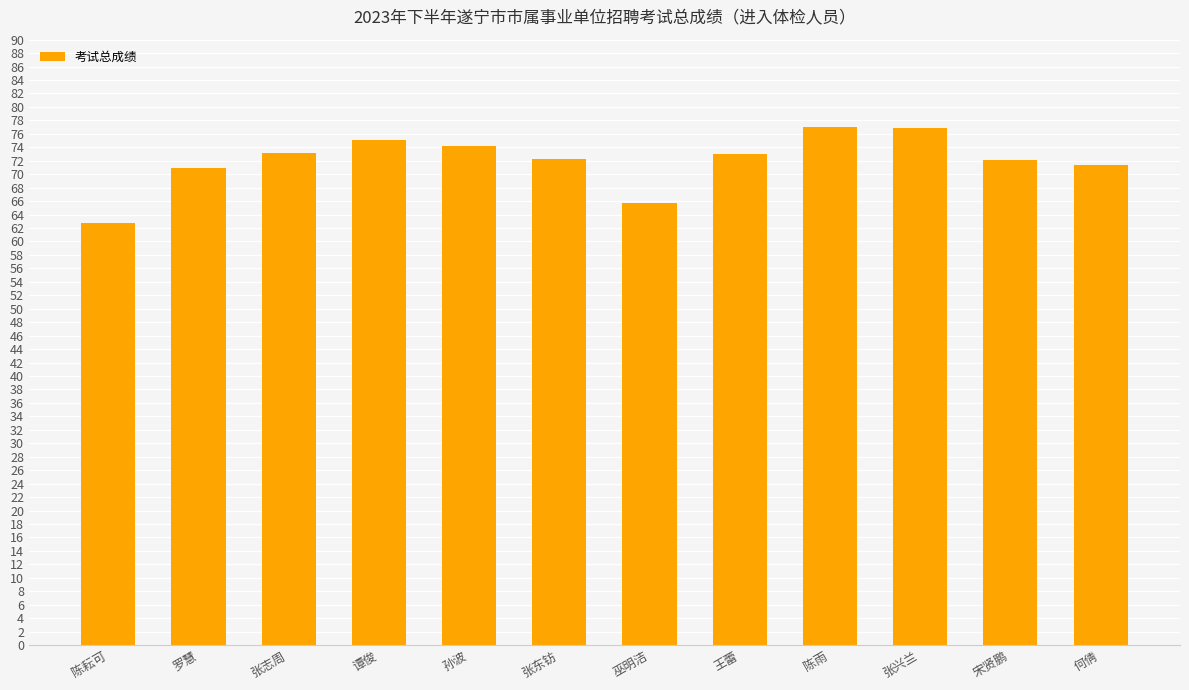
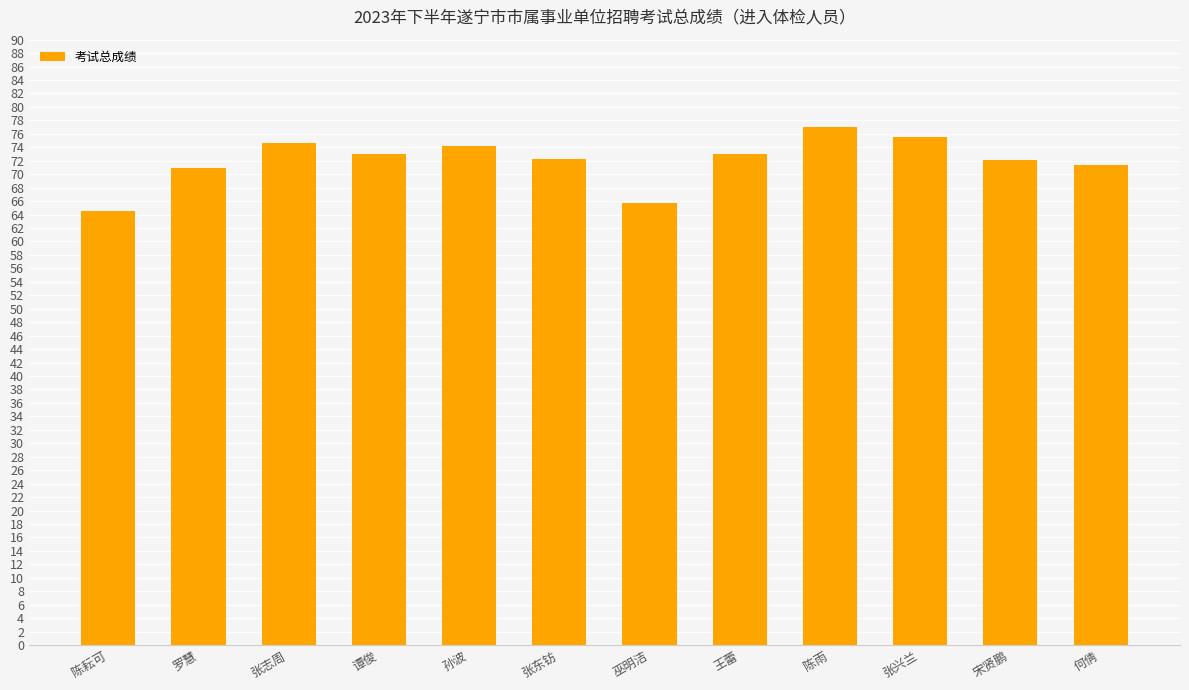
陈耘可: 63 -> 65
张志周: 73 -> 75
谭俊: 75 -> 73
张兴兰: 77 -> 75
